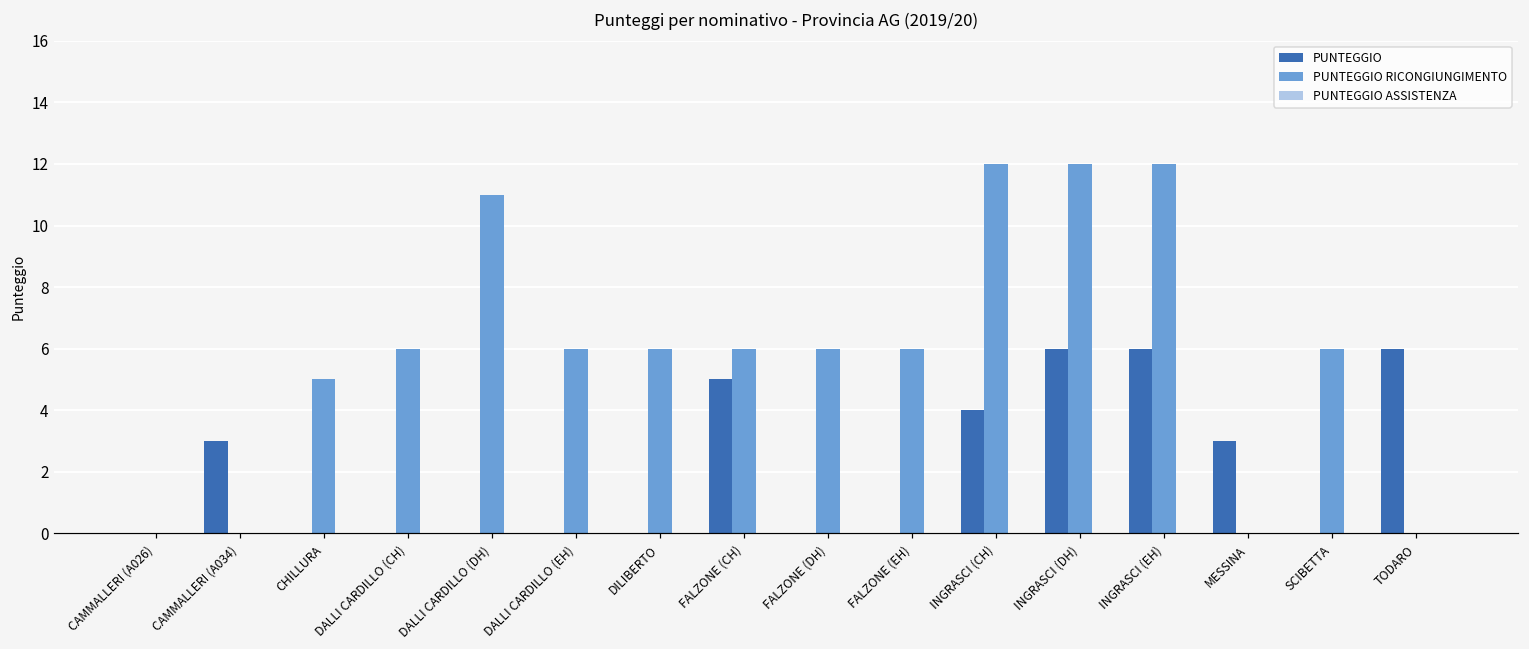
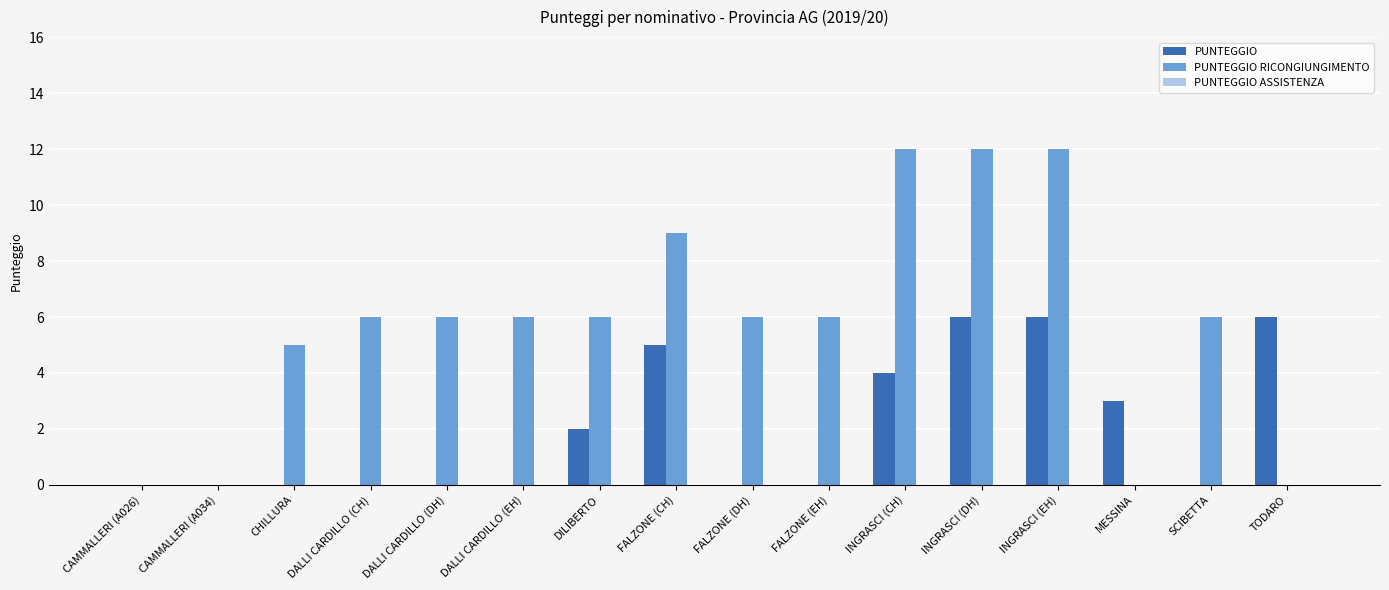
PUNTEGGIO, CAMMALLERI (A034): 3 -> 0
PUNTEGGIO RICONGIUNGIMENTO, DALLI CARDILLO (DH): 11 -> 6
PUNTEGGIO, DILIBERTO: 0 -> 2
PUNTEGGIO RICONGIUNGIMENTO, FALZONE (CH): 6 -> 9
